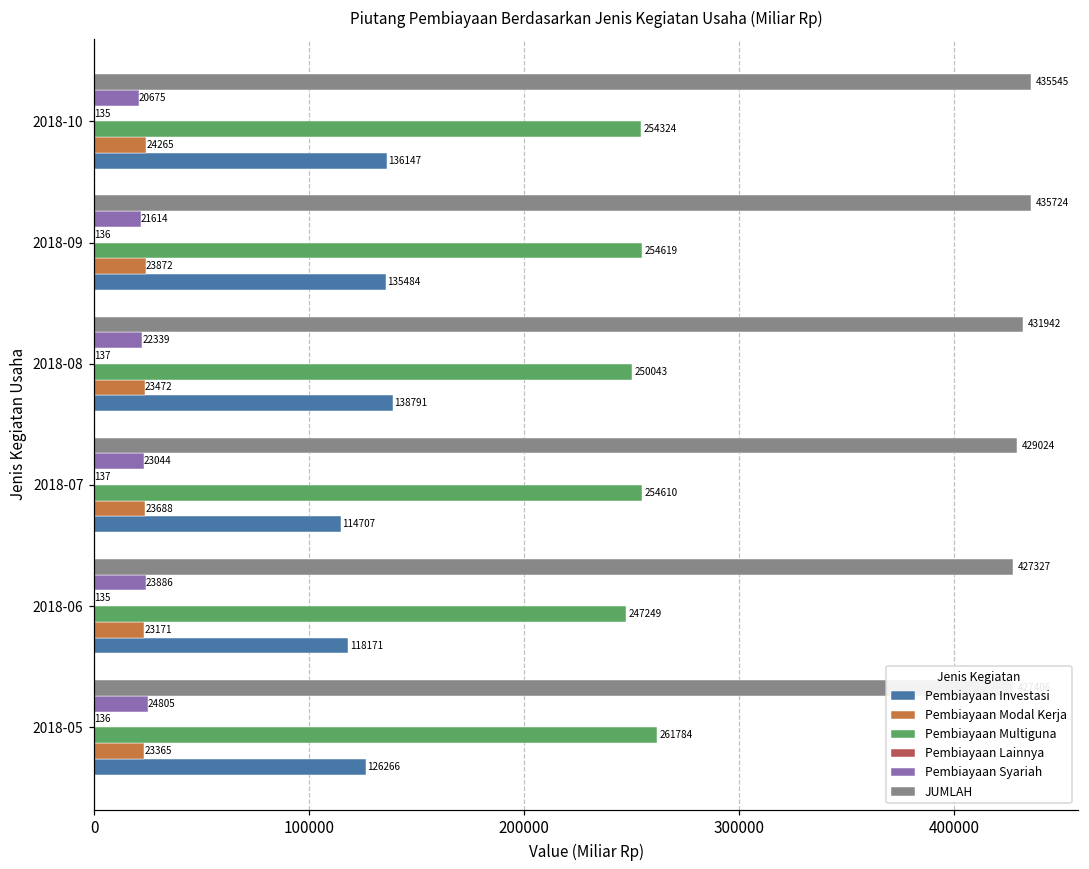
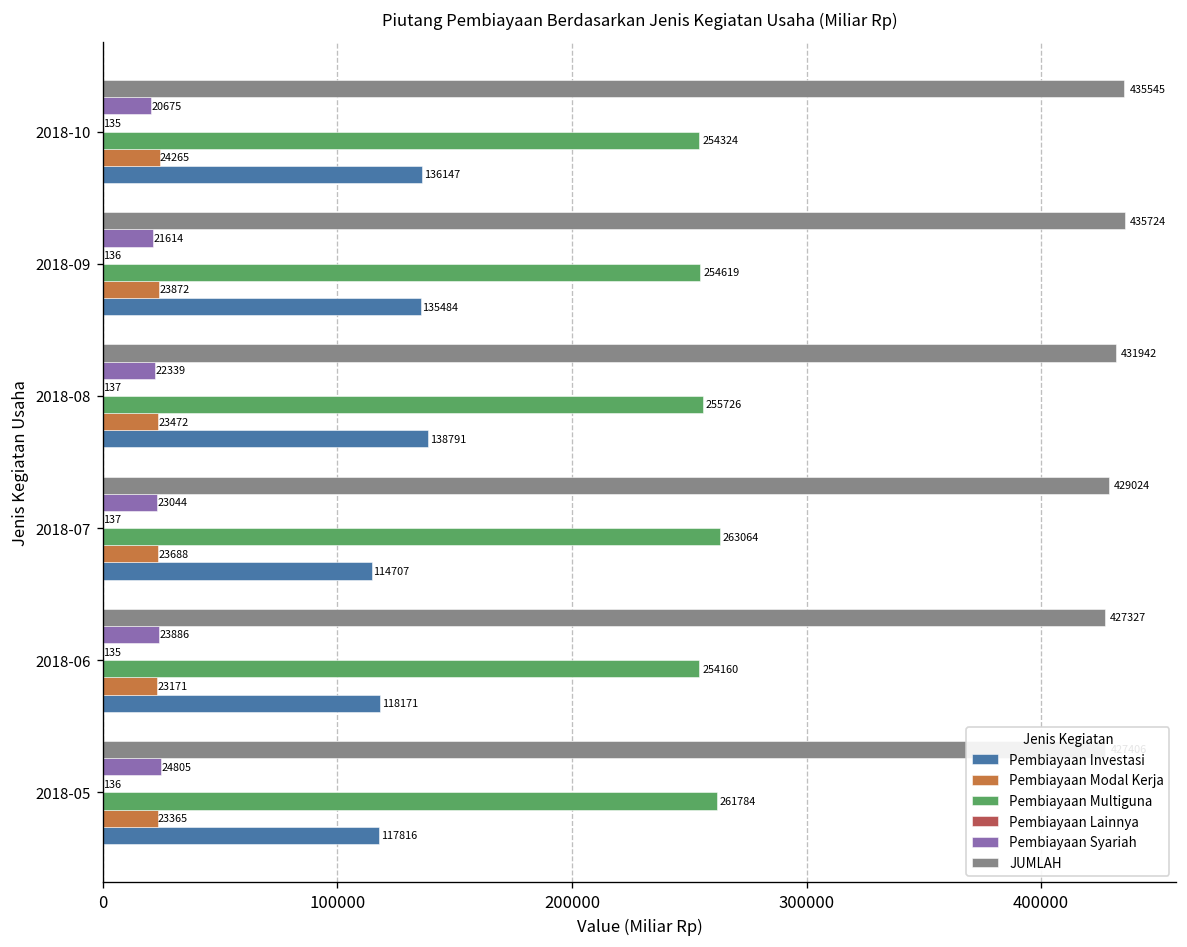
Pembiayaan Multiguna, 2018-08: 250043 -> 255726
Pembiayaan Multiguna, 2018-07: 254610 -> 263064
Pembiayaan Multiguna, 2018-06: 247249 -> 254160
Pembiayaan Investasi, 2018-05: 126266 -> 117816
